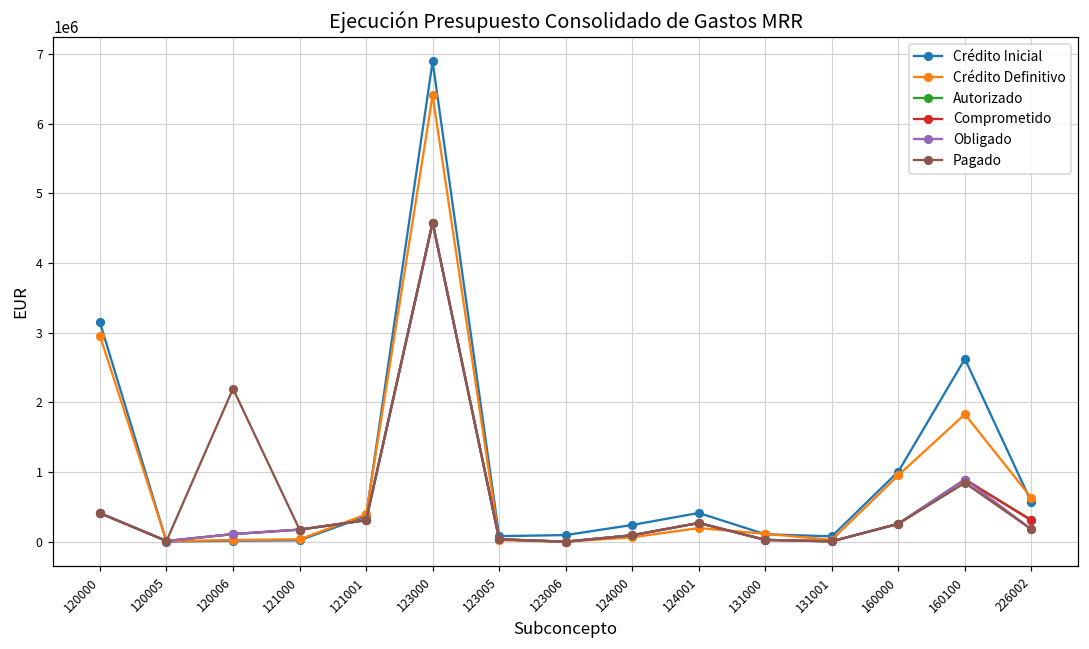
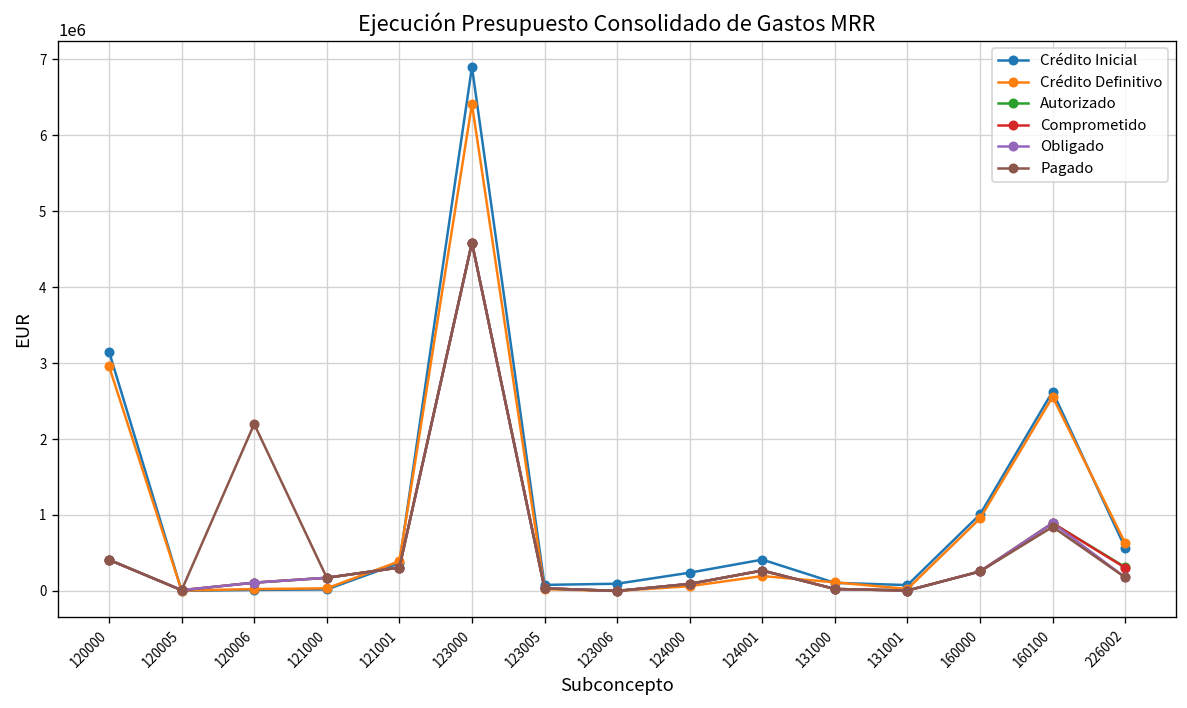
Crédito Definitivo, 160100: 1800000 -> 2600000
